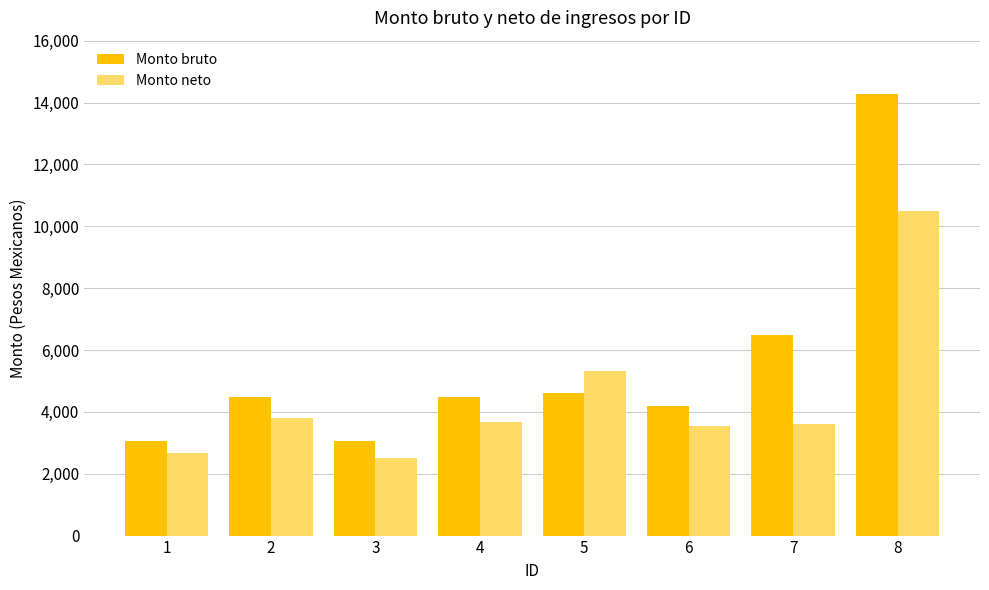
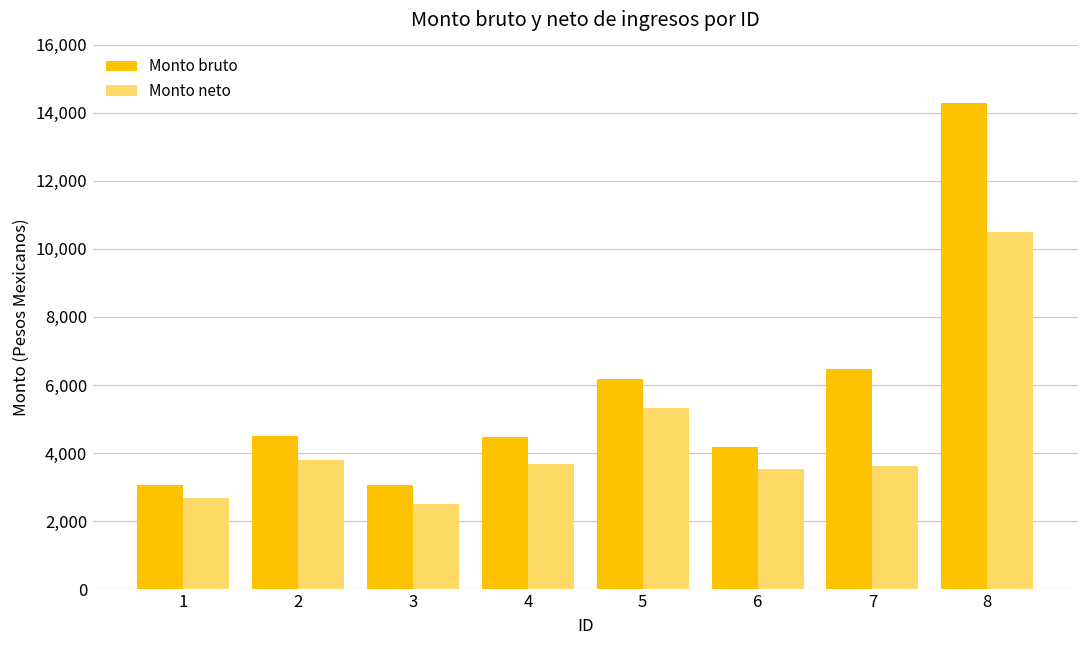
Monto bruto, 5: 4,600 -> 6,200
